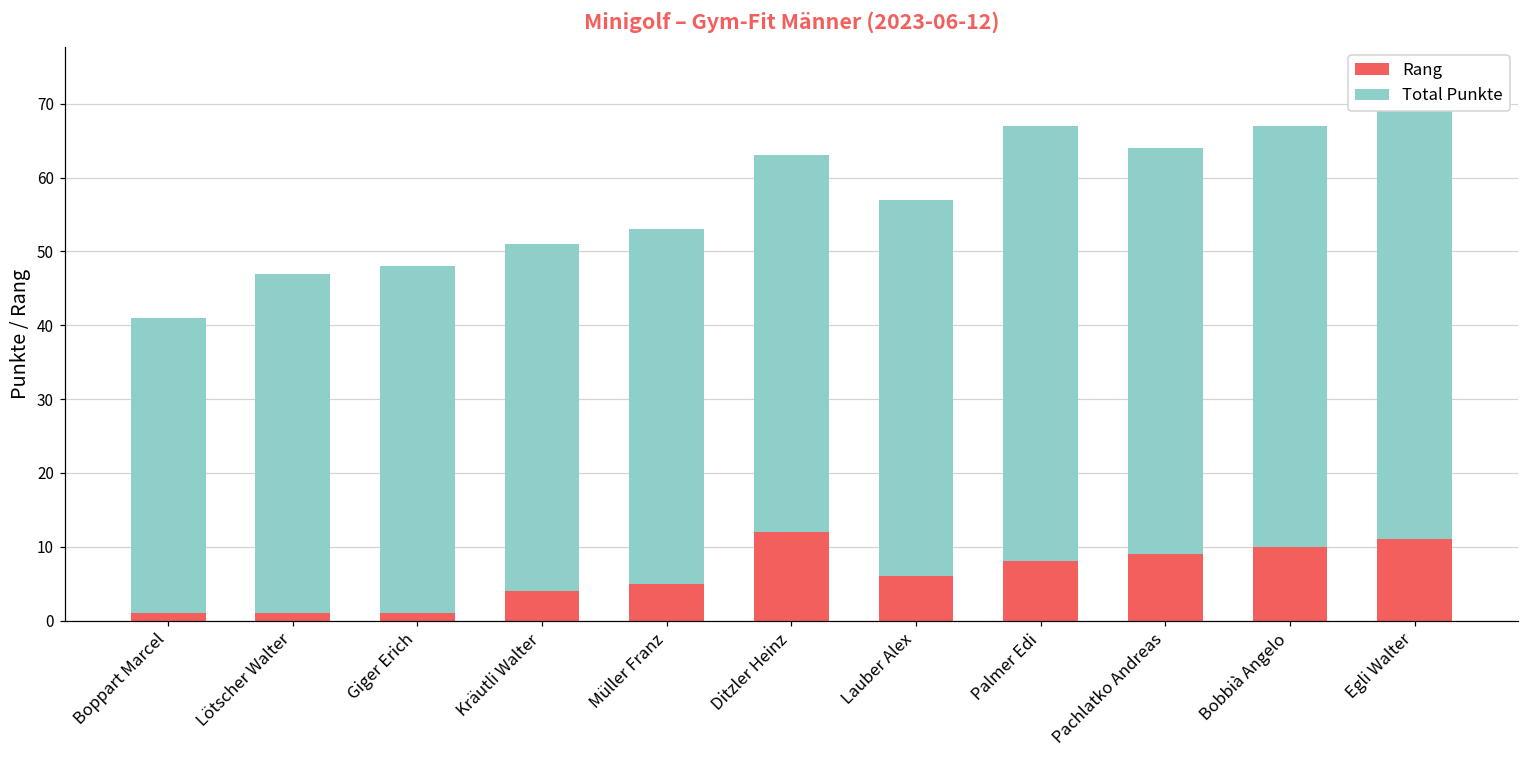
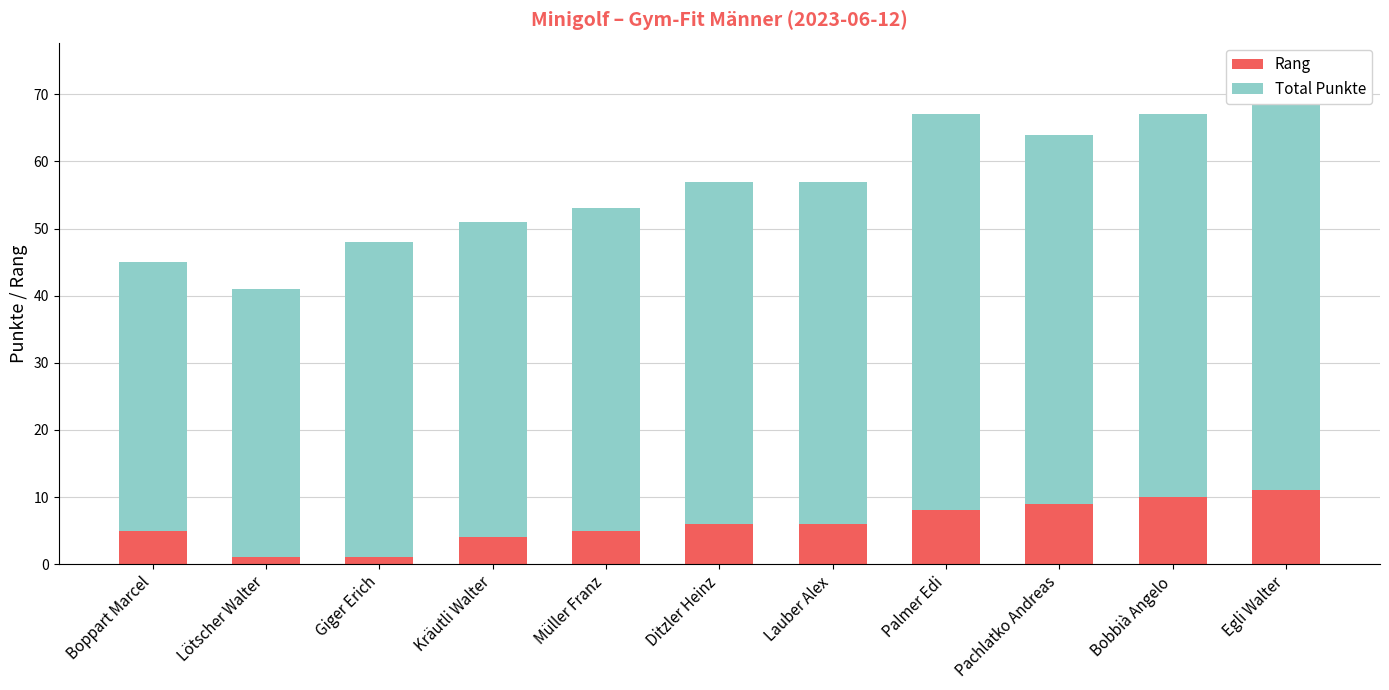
Rang, Boppart Marcel: 1 -> 5
Total Punkte, Lötscher Walter: 46 -> 40
Rang, Ditzler Heinz: 12 -> 6
